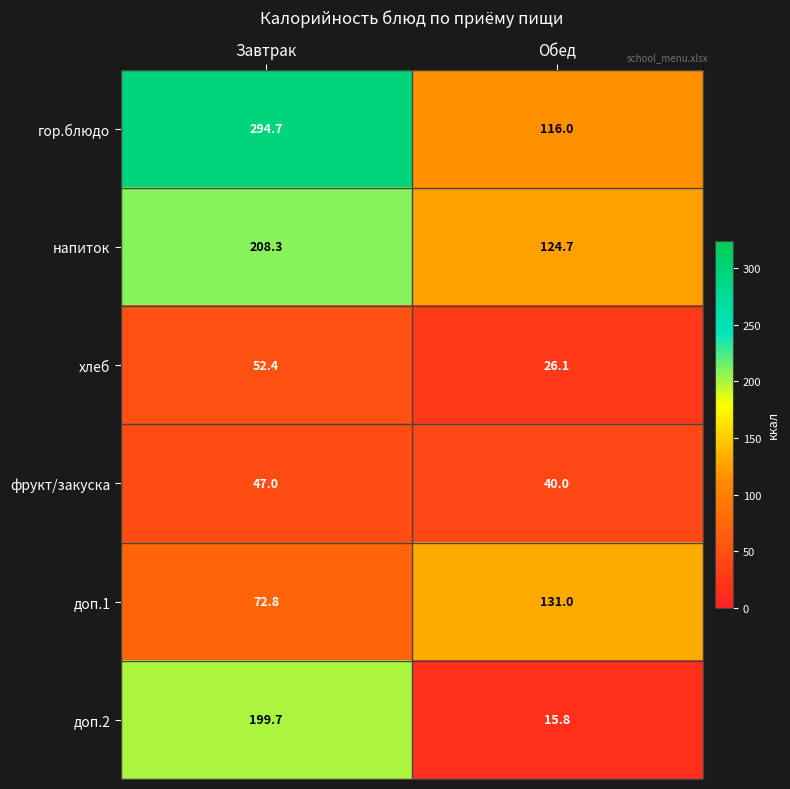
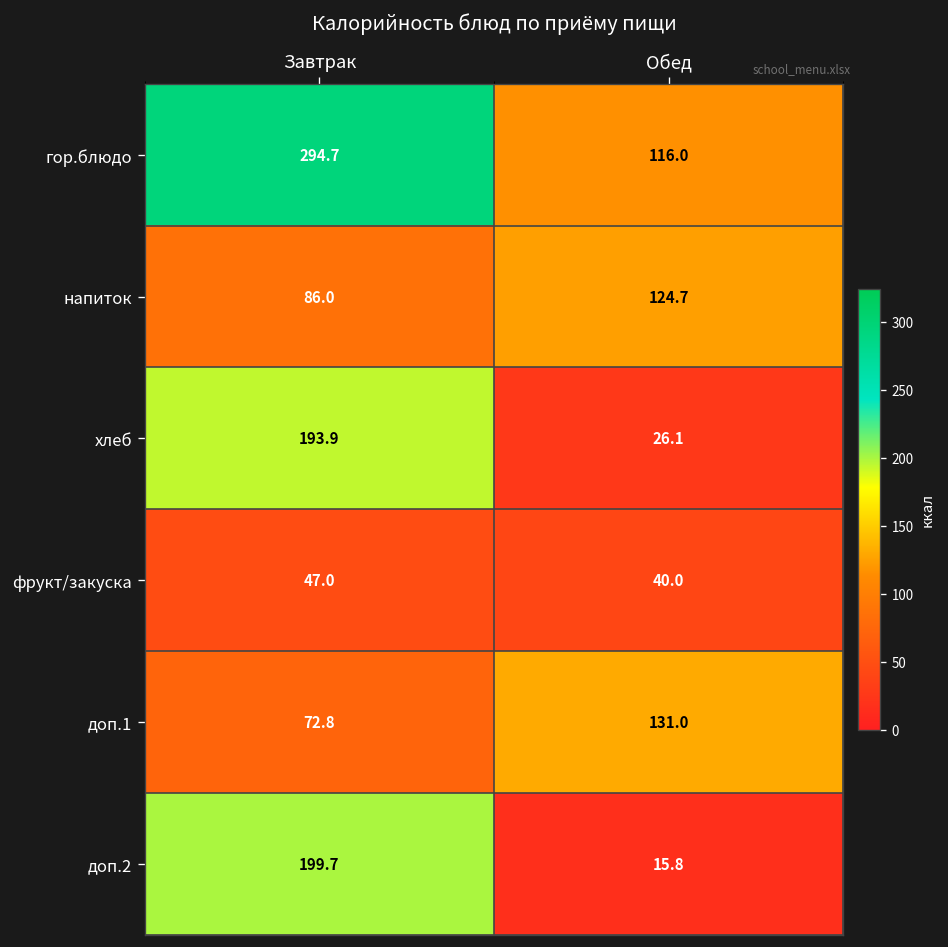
напиток, Завтрак: 208.3 -> 86.0
хлеб, Завтрак: 52.4 -> 193.9
